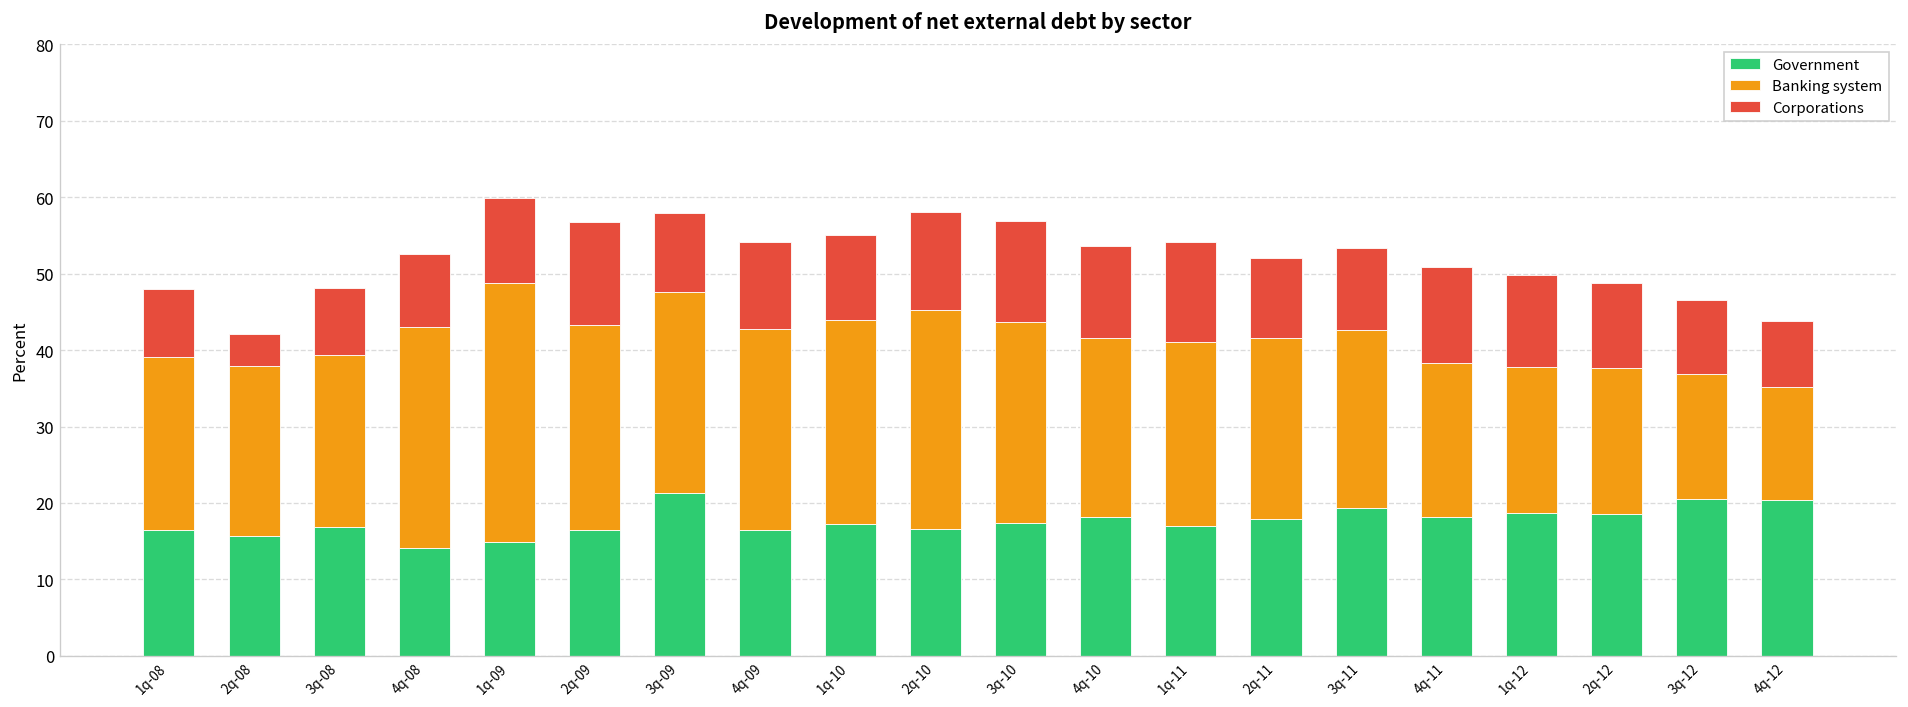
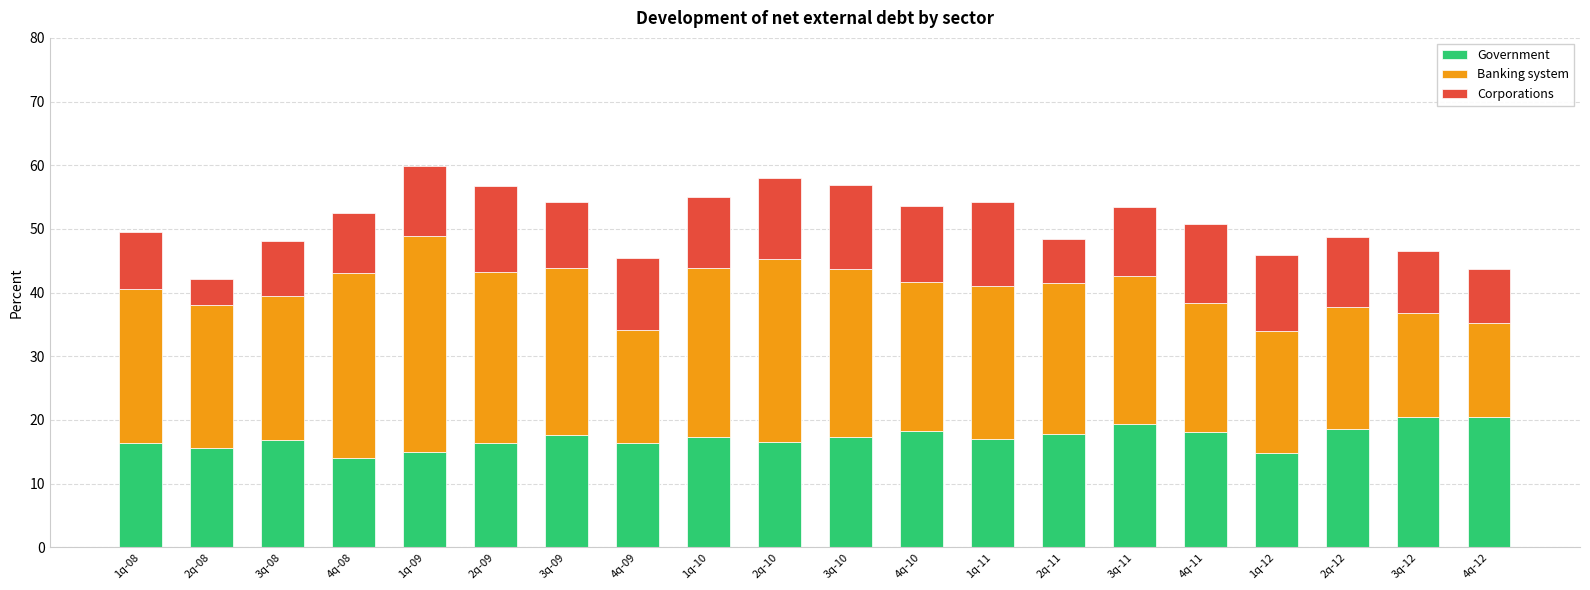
Banking system, 1q-08: 23 -> 24
Government, 3q-09: 21 -> 18
Banking system, 4q-09: 26 -> 18
Corporations, 2q-11: 11 -> 7
Government, 1q-12: 19 -> 15
